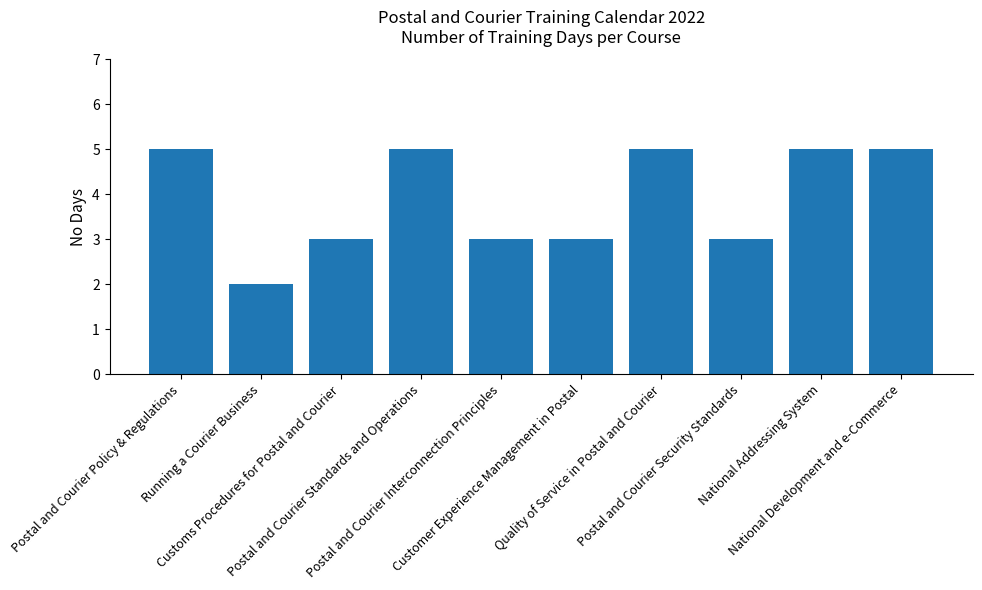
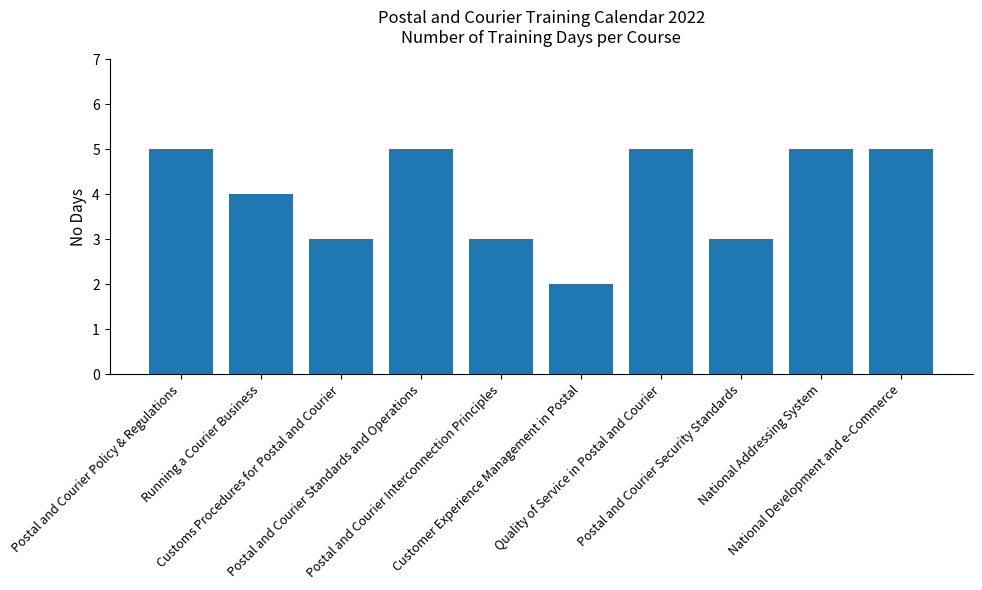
Running a Courier Business: 2 -> 4
Customer Experience Management in Postal: 3 -> 2
